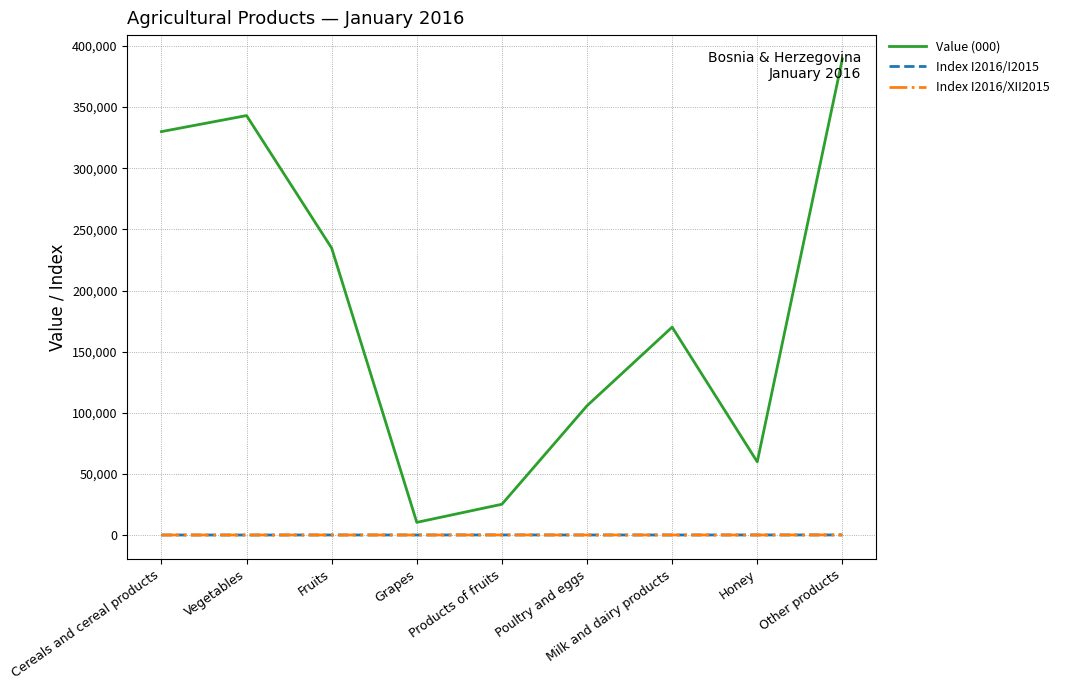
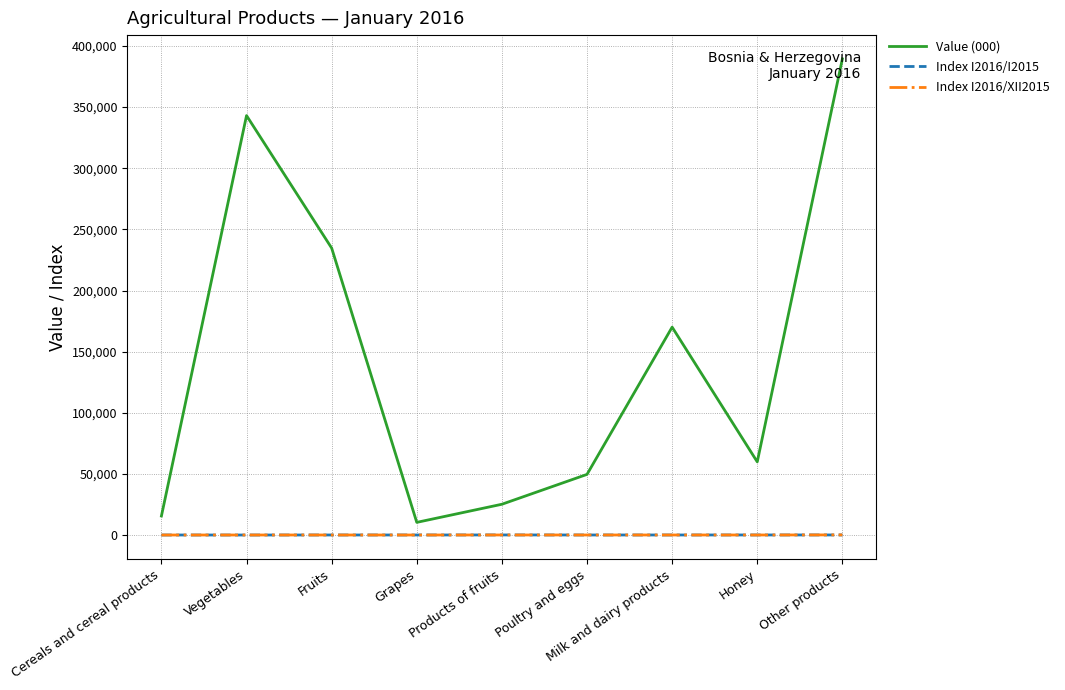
Value (000), Cereals and cereal products: 330,000 -> 16,000
Value (000), Poultry and eggs: 106,000 -> 50,000
